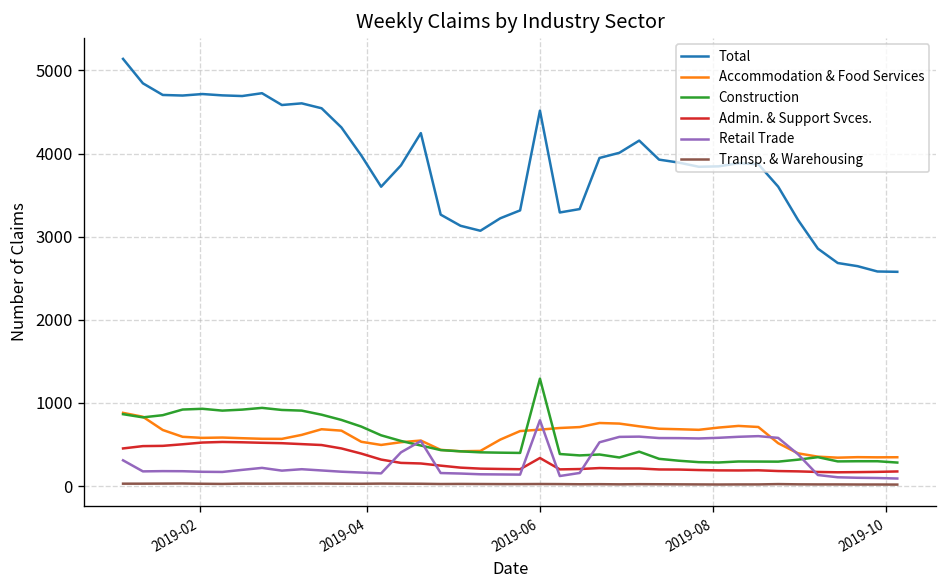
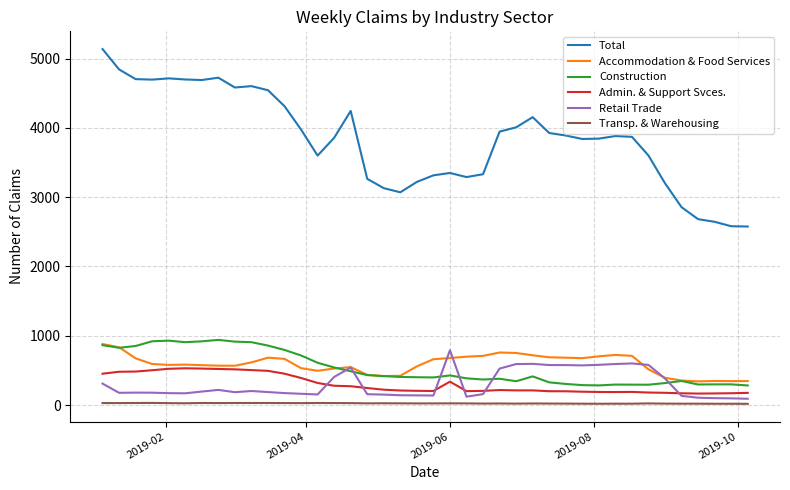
Total, 2019-06: 4500 -> 3400
Construction, 2019-06: 1300 -> 400
